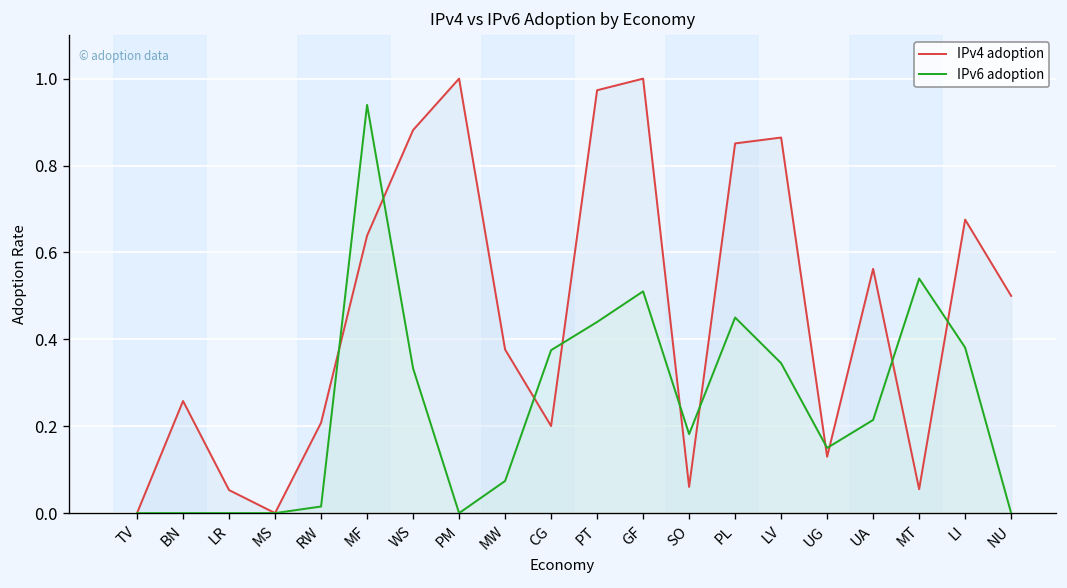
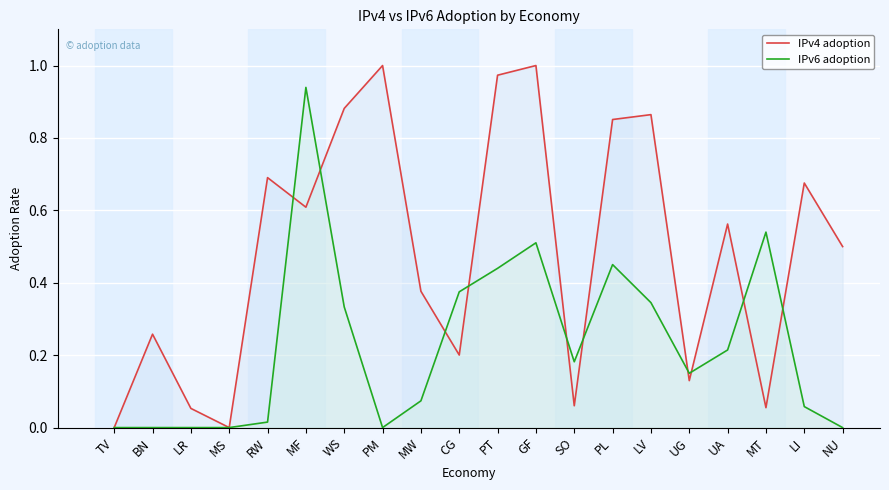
IPv4 adoption, RW: 0.21 -> 0.69
IPv4 adoption, MF: 0.64 -> 0.61
IPv6 adoption, LI: 0.38 -> 0.06
